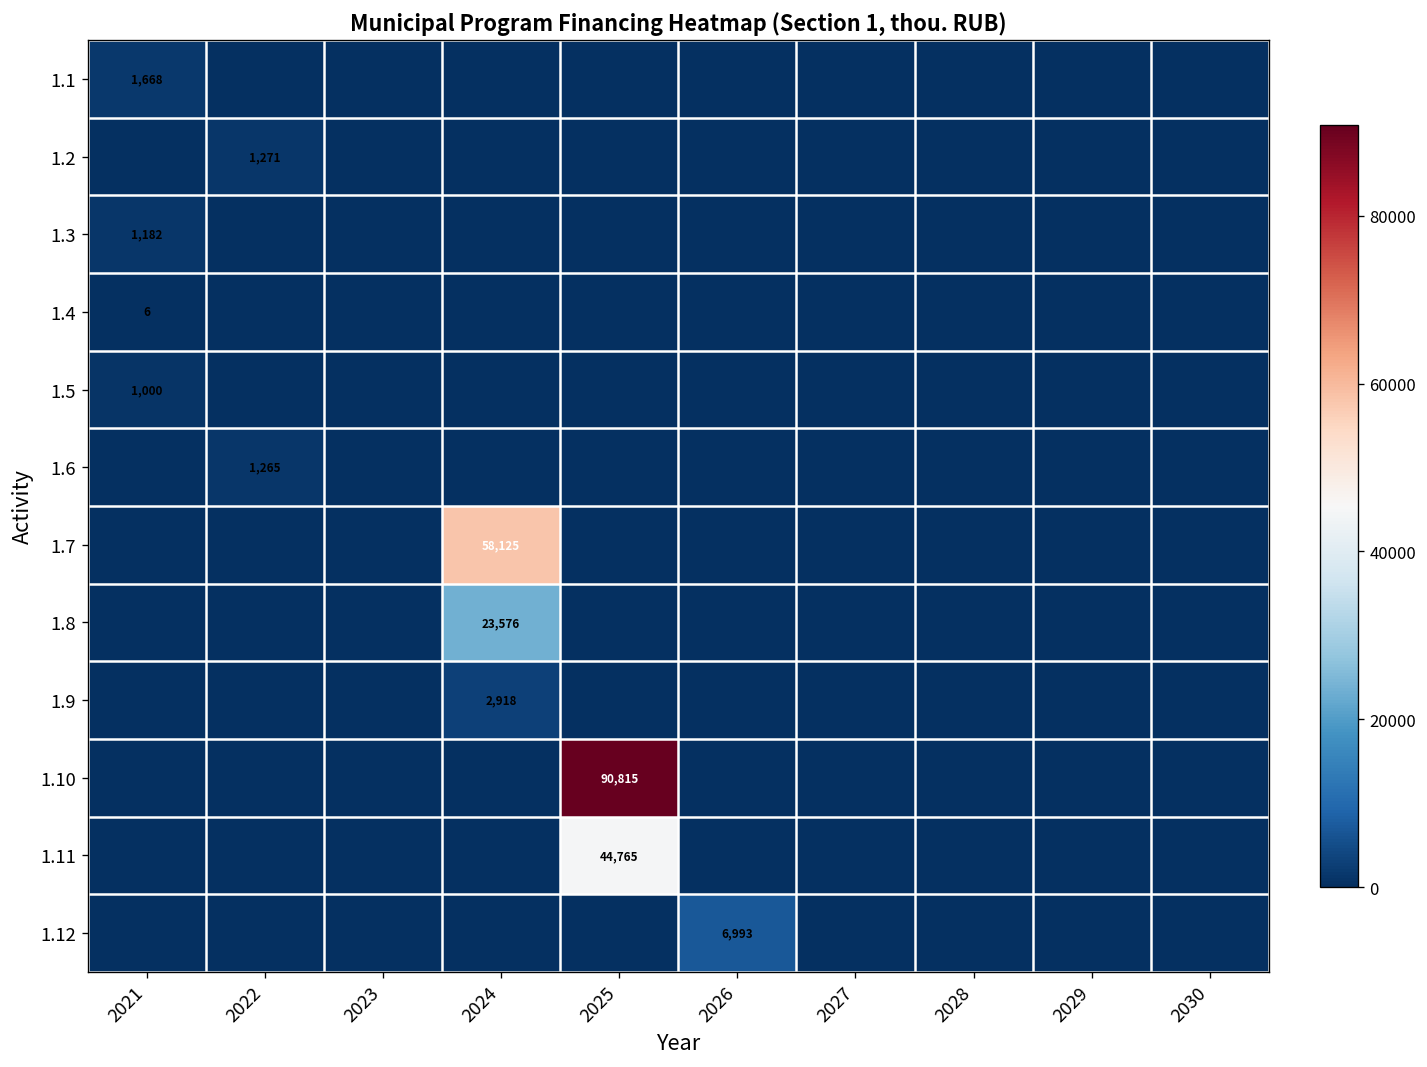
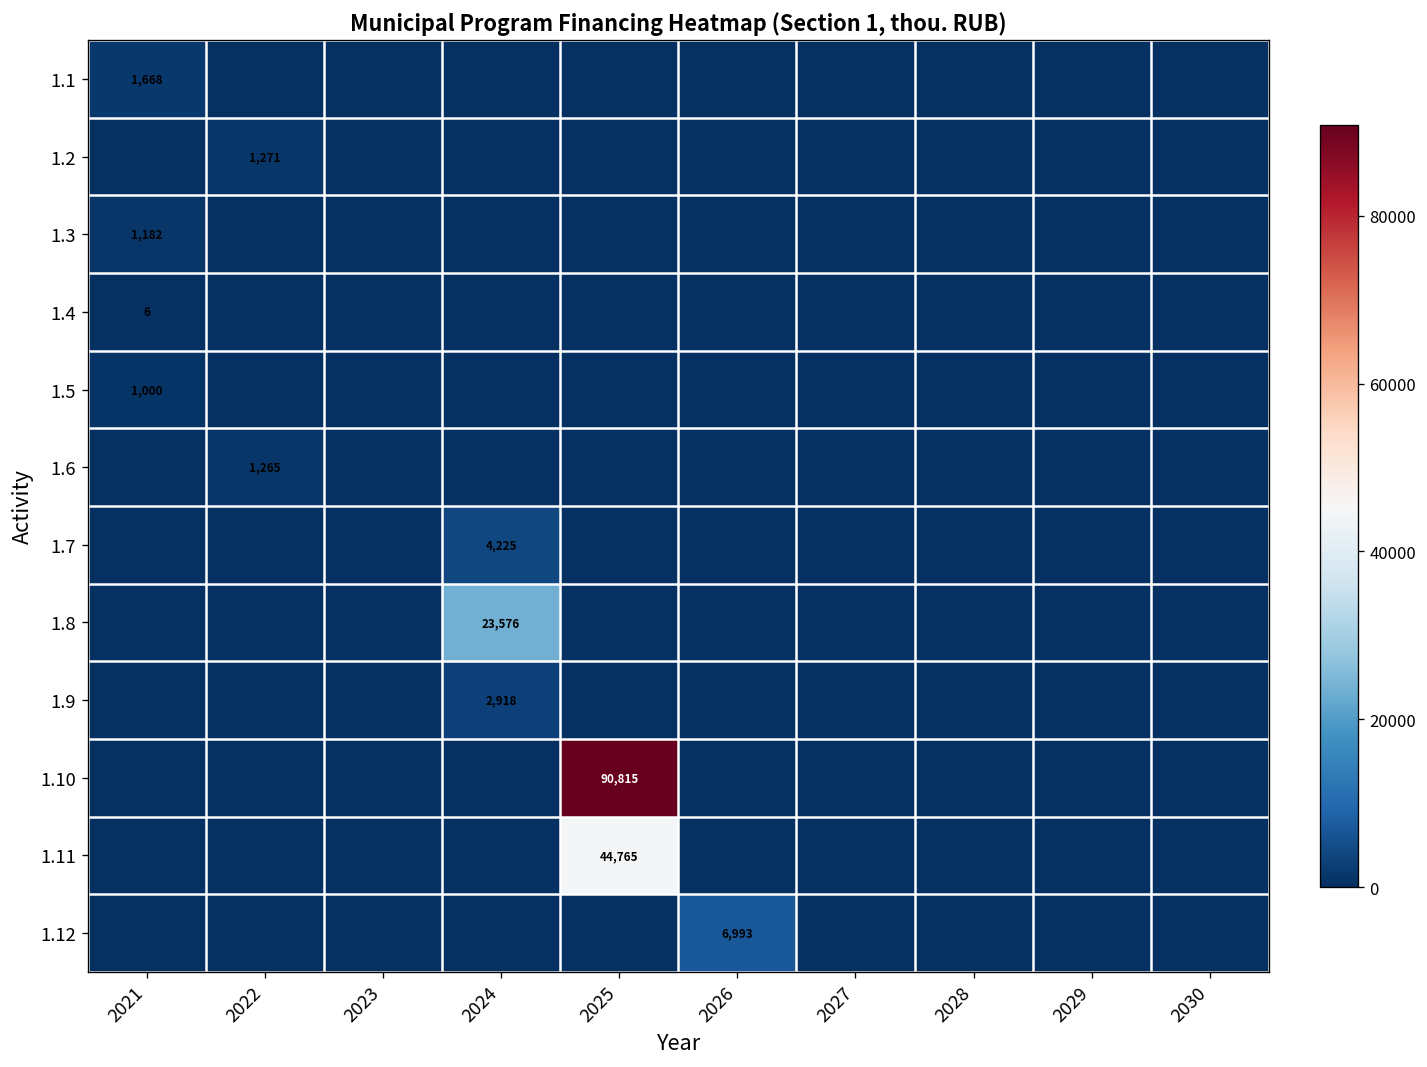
1.7, 2024: 58,125 -> 4,225
